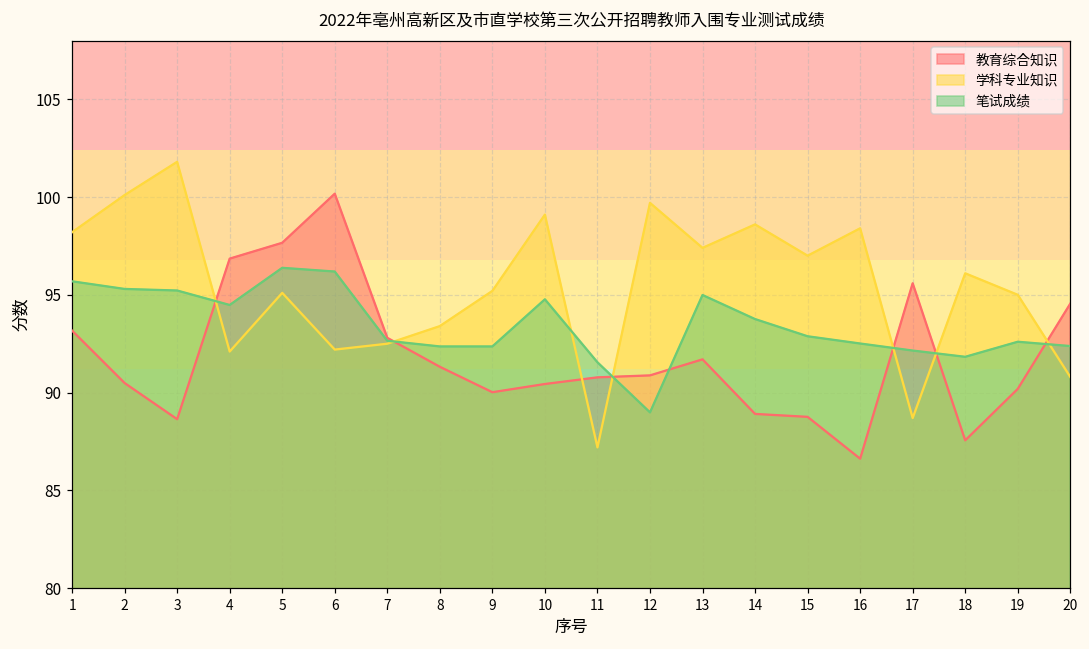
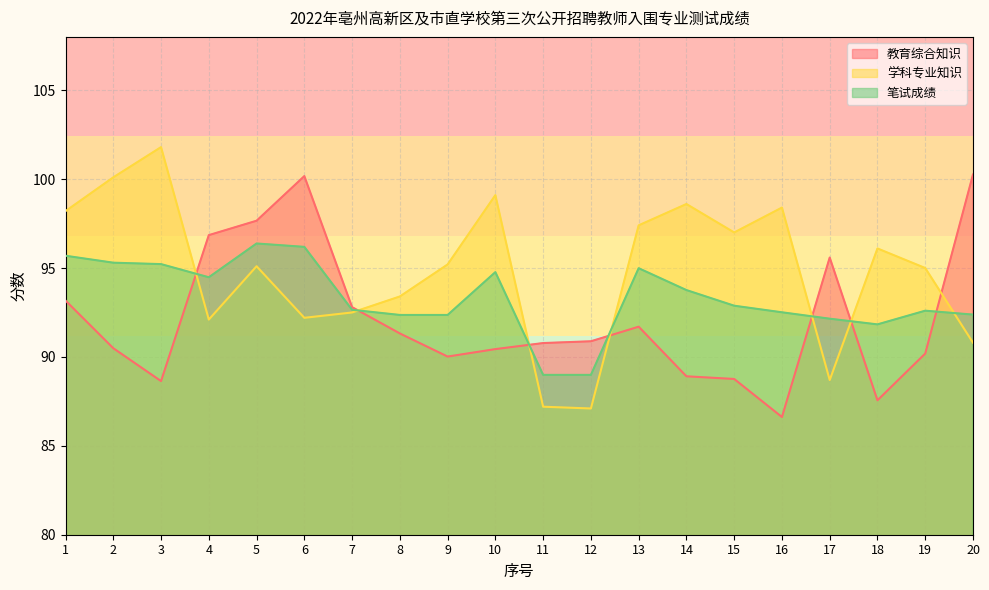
笔试成绩, 11: 91.6 -> 89.0
学科专业知识, 12: 99.7 -> 87.1
教育综合知识, 20: 94.6 -> 100.3
